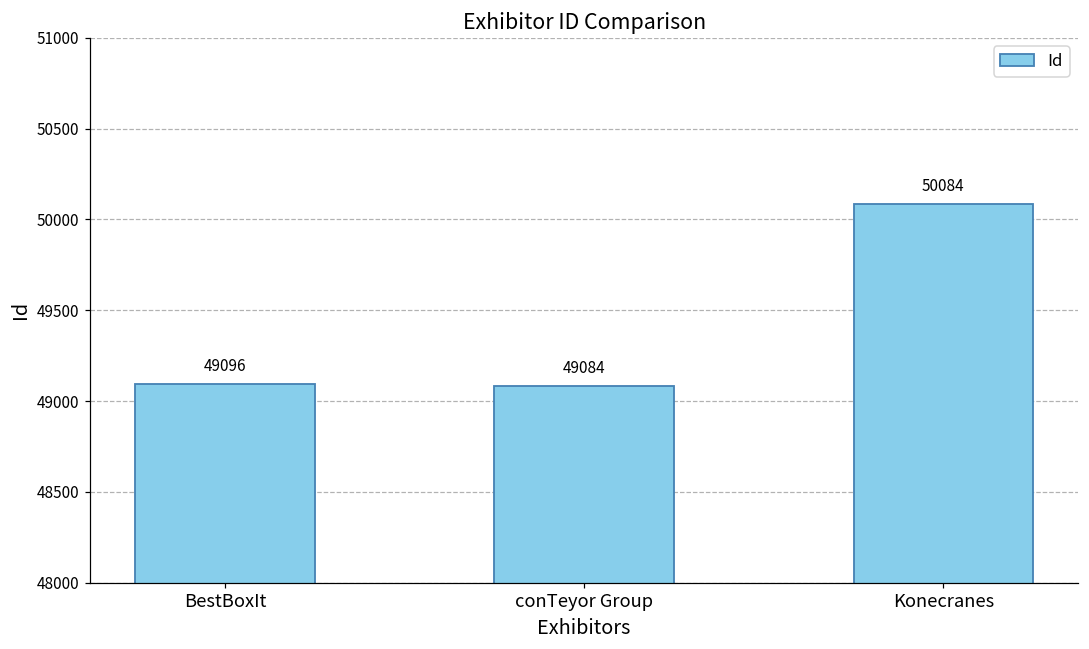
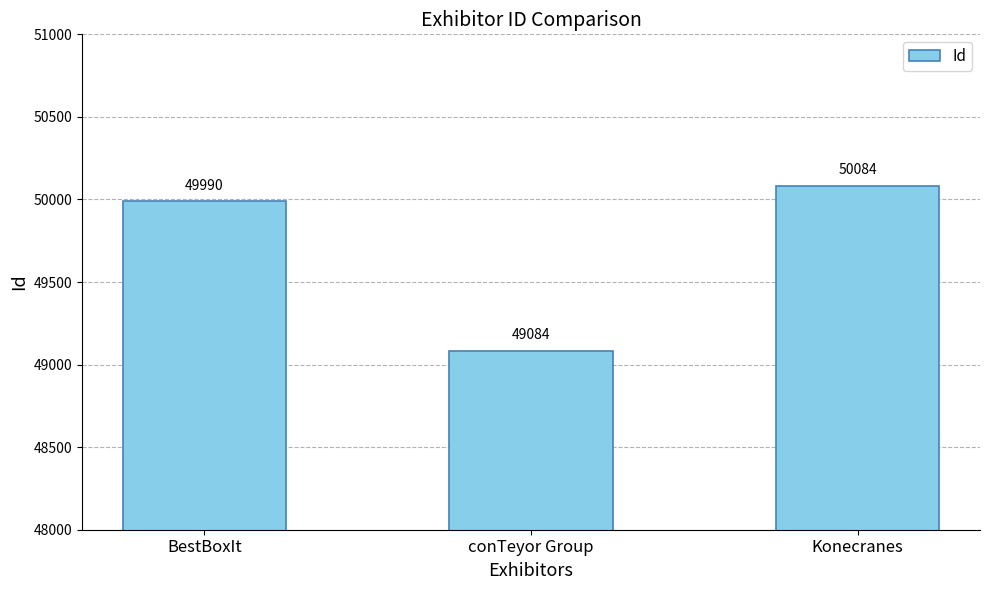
BestBoxIt: 49096 -> 49990
